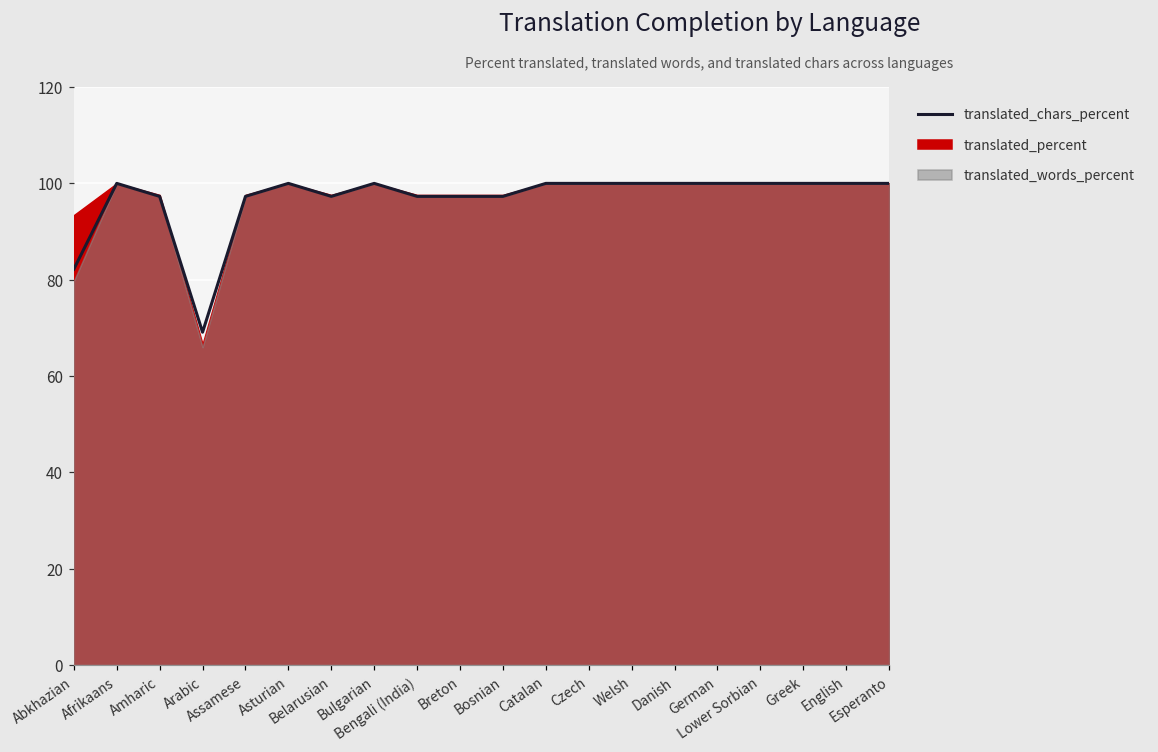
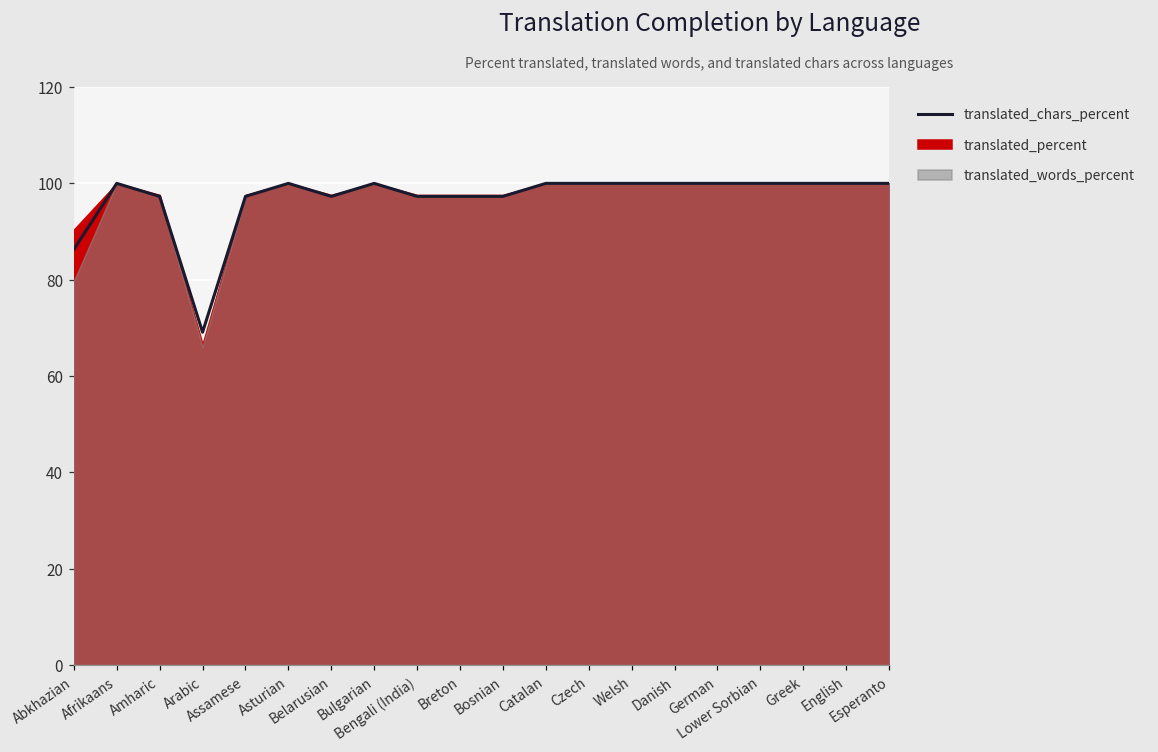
translated_chars_percent, Abkhazian: 82 -> 86
translated_percent, Abkhazian: 93 -> 90
